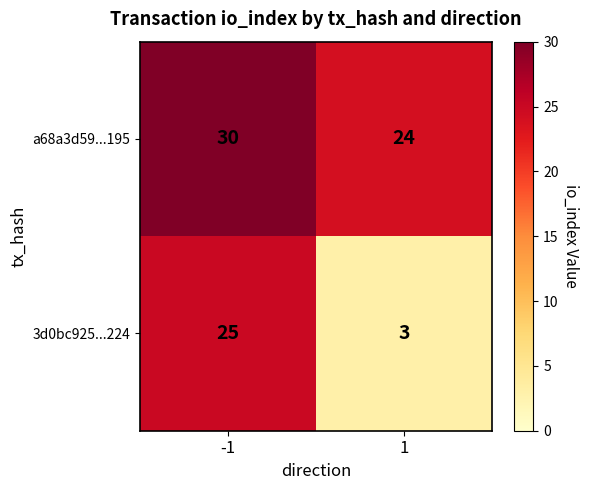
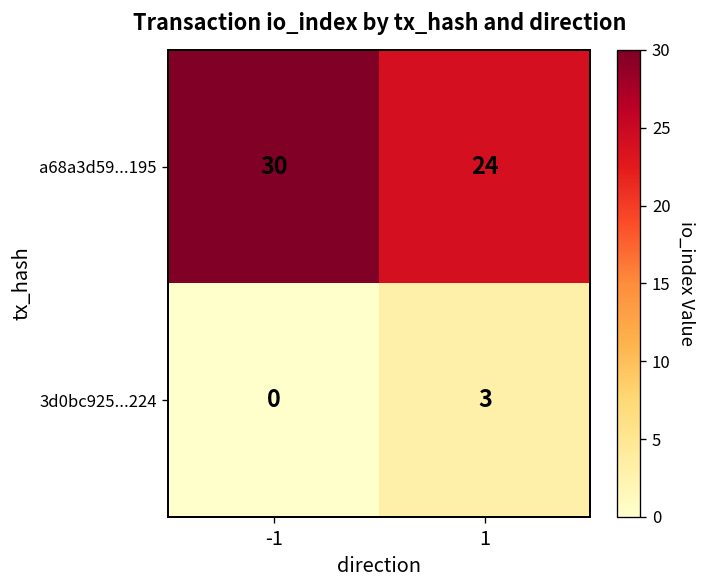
3d0bc925...224, -1: 25 -> 0
